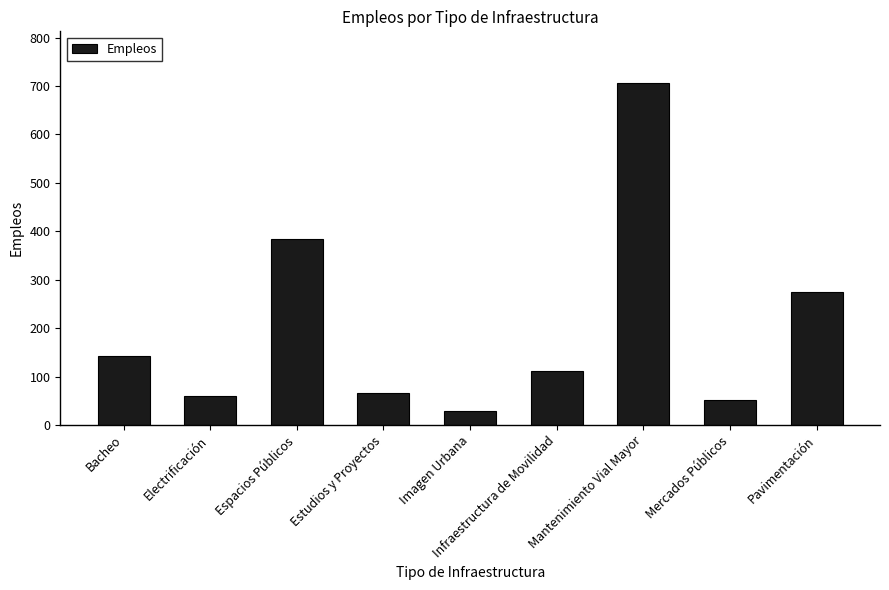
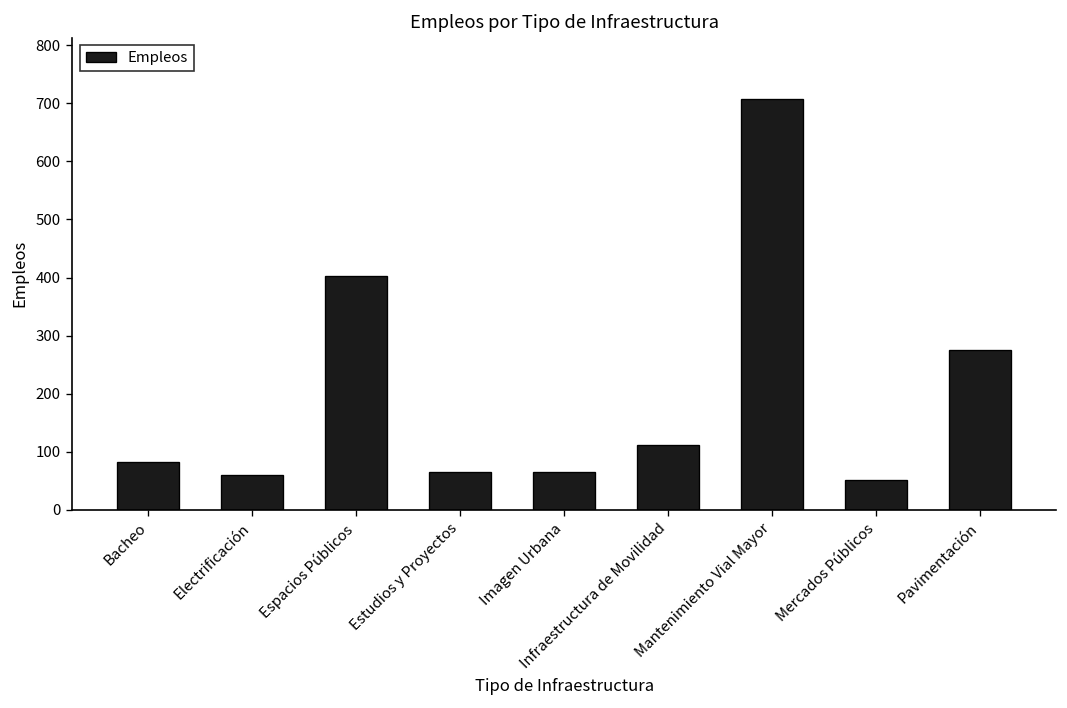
Bacheo: 140 -> 80
Espacios Públicos: 380 -> 400
Imagen Urbana: 30 -> 70
